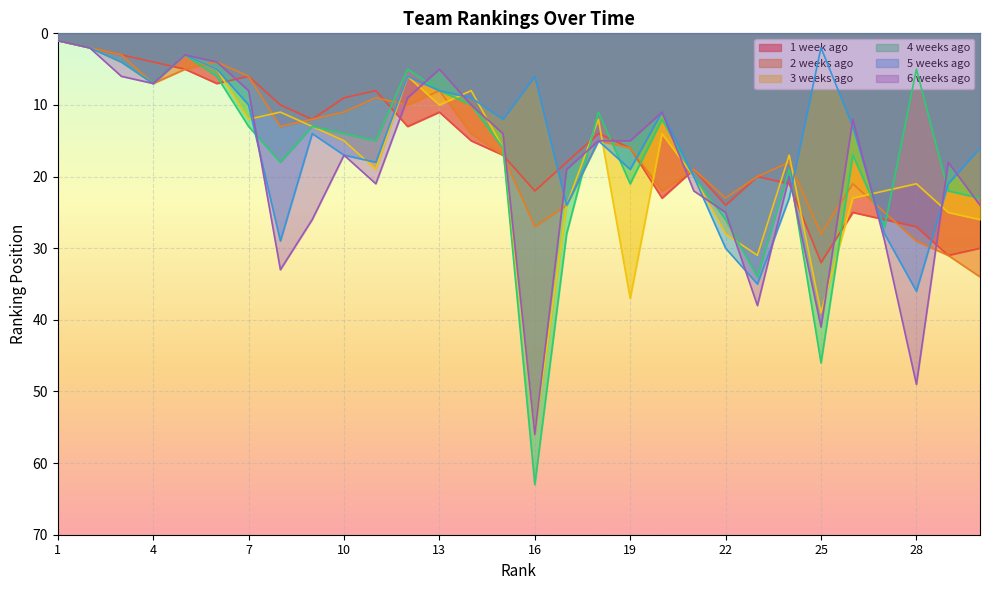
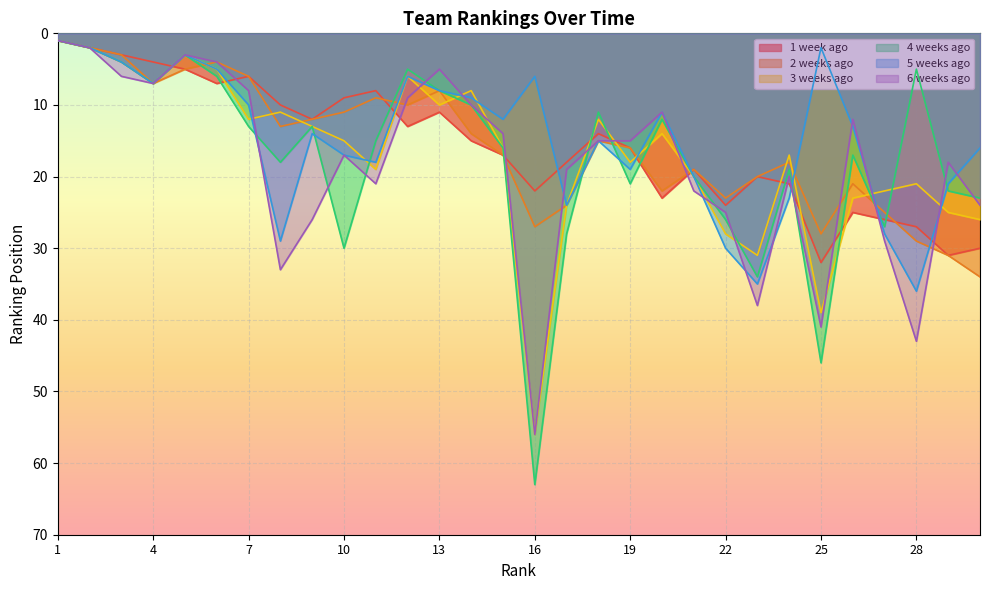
4 weeks ago, 10: 14 -> 30
3 weeks ago, 19: 37 -> 18
6 weeks ago, 28: 49 -> 43
